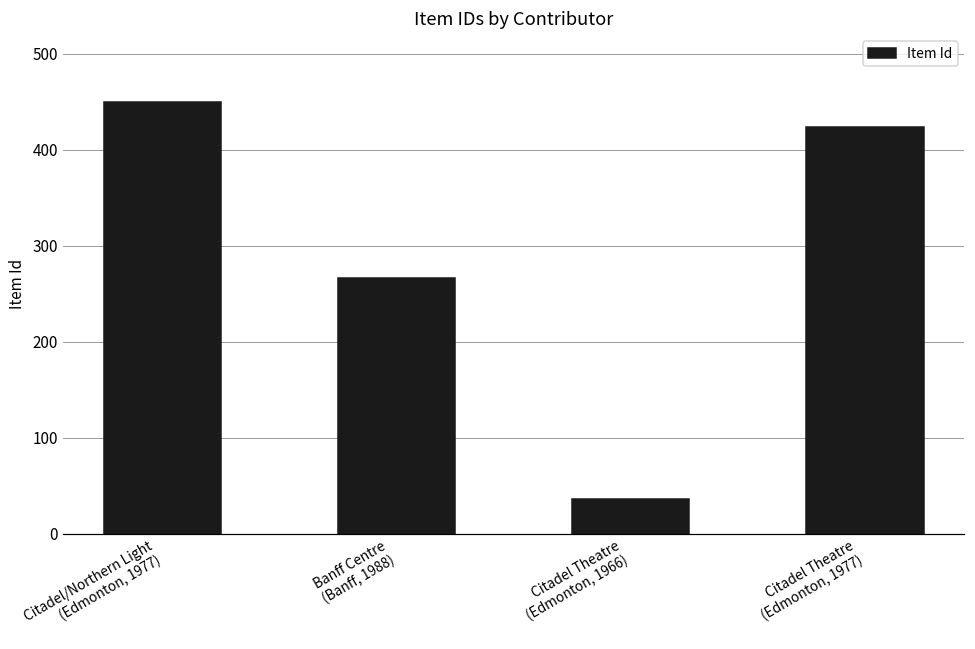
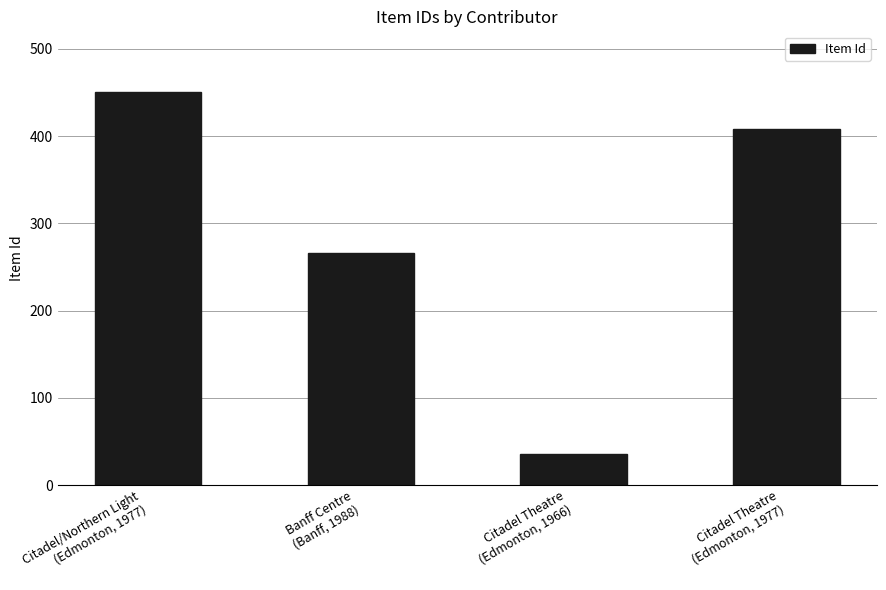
Citadel Theatre (Edmonton, 1977): 420 -> 410
